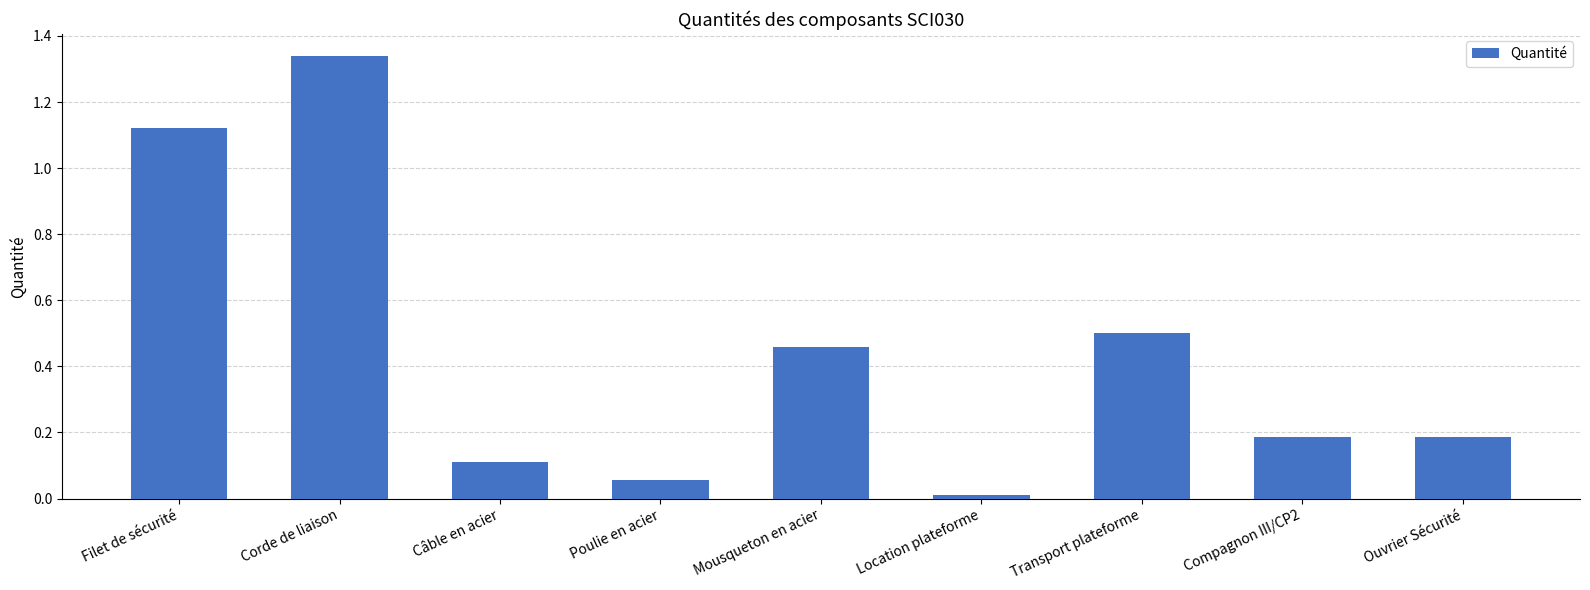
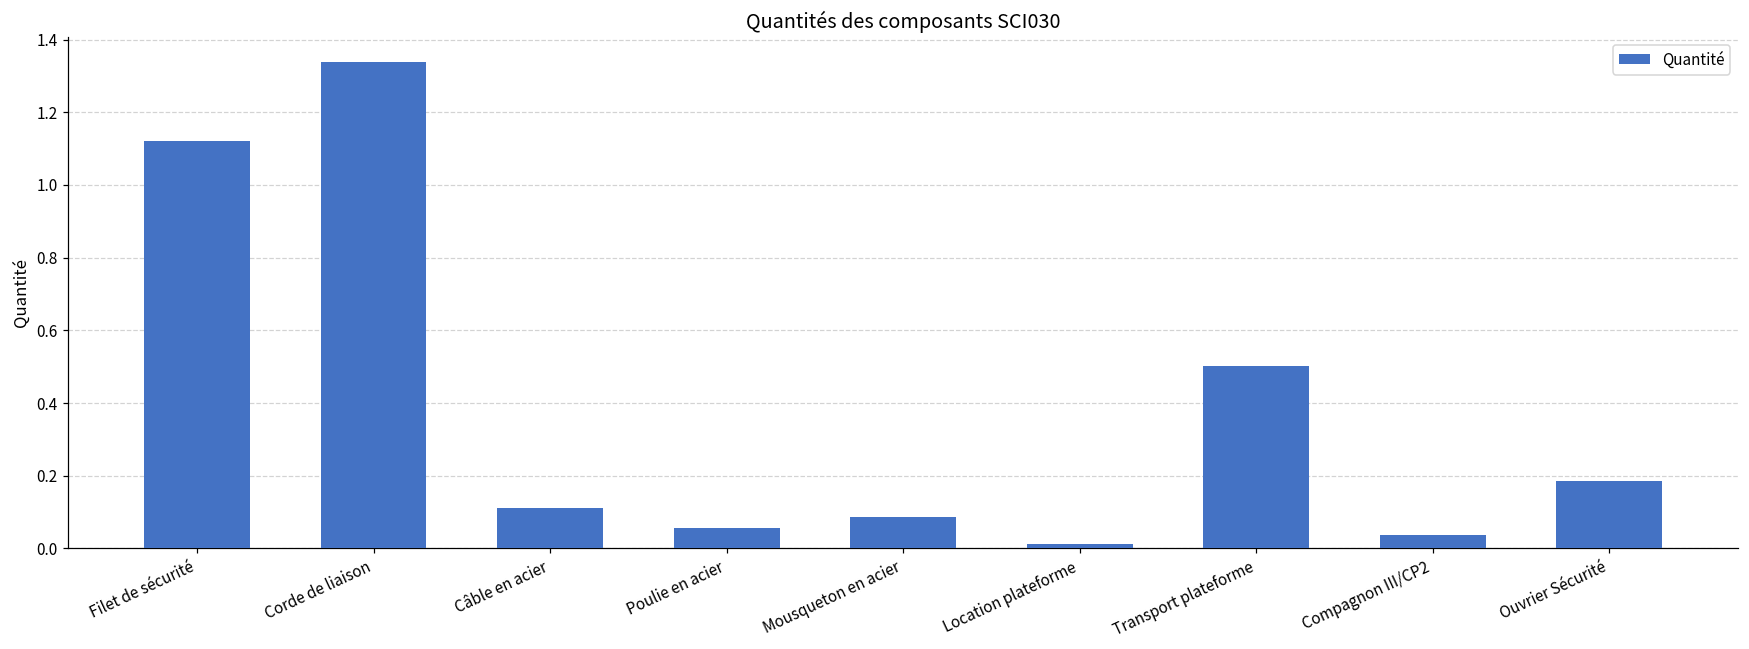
Mousqueton en acier: 0.46 -> 0.09
Compagnon III/CP2: 0.19 -> 0.04
